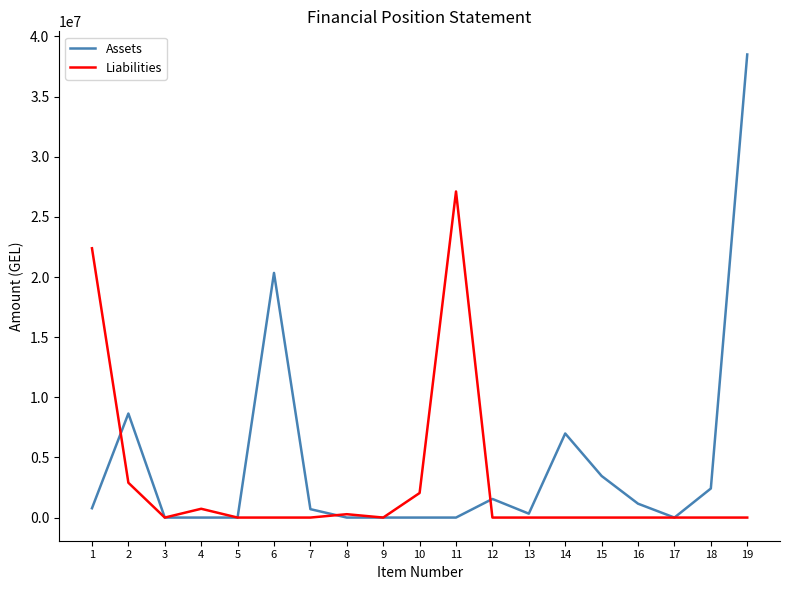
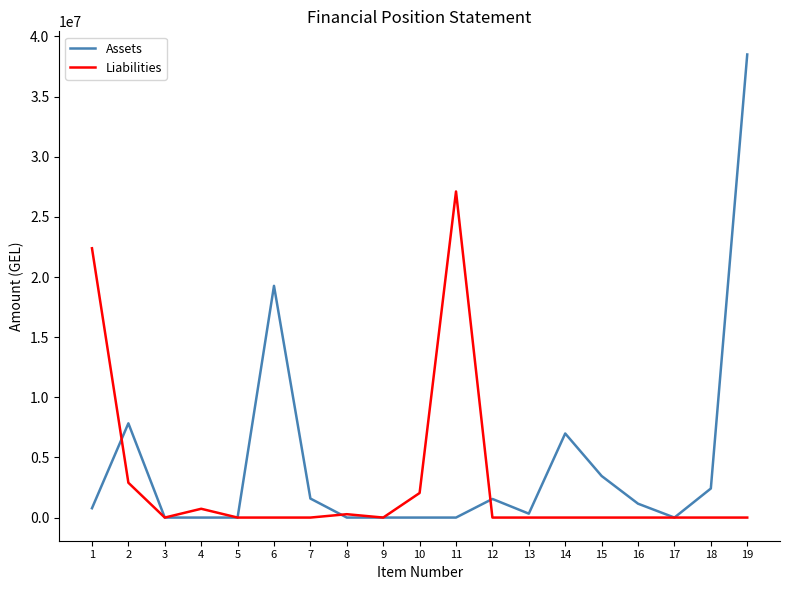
Assets, 2: 8700000 -> 7800000
Assets, 6: 20300000 -> 19300000
Assets, 7: 700000 -> 1600000
